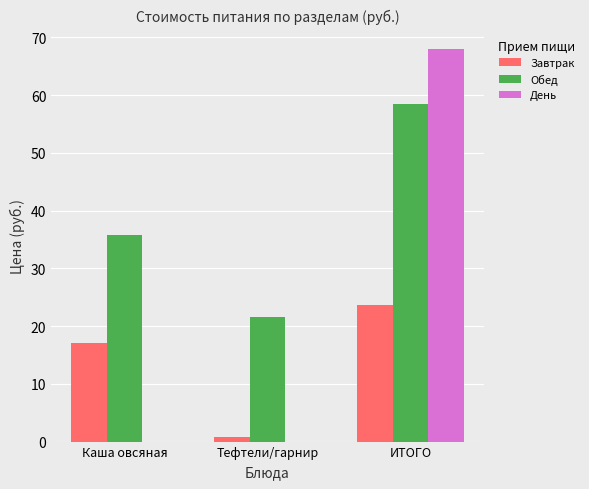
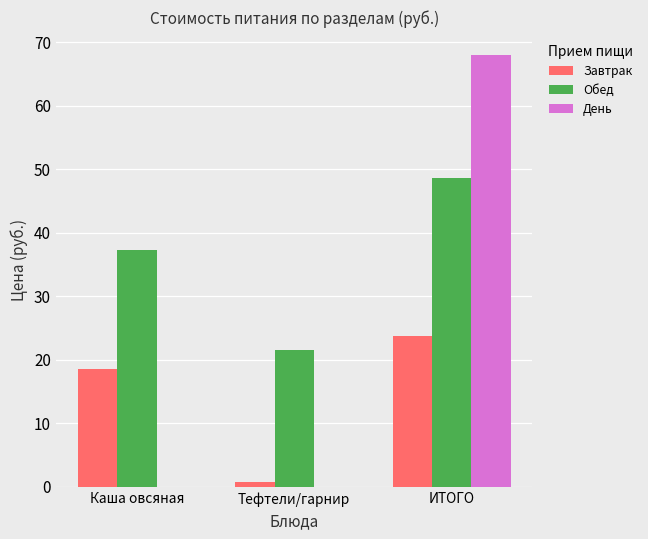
Завтрак, Каша овсяная: 17 -> 19
Обед, Каша овсяная: 36 -> 37
Обед, ИТОГО: 58 -> 49
